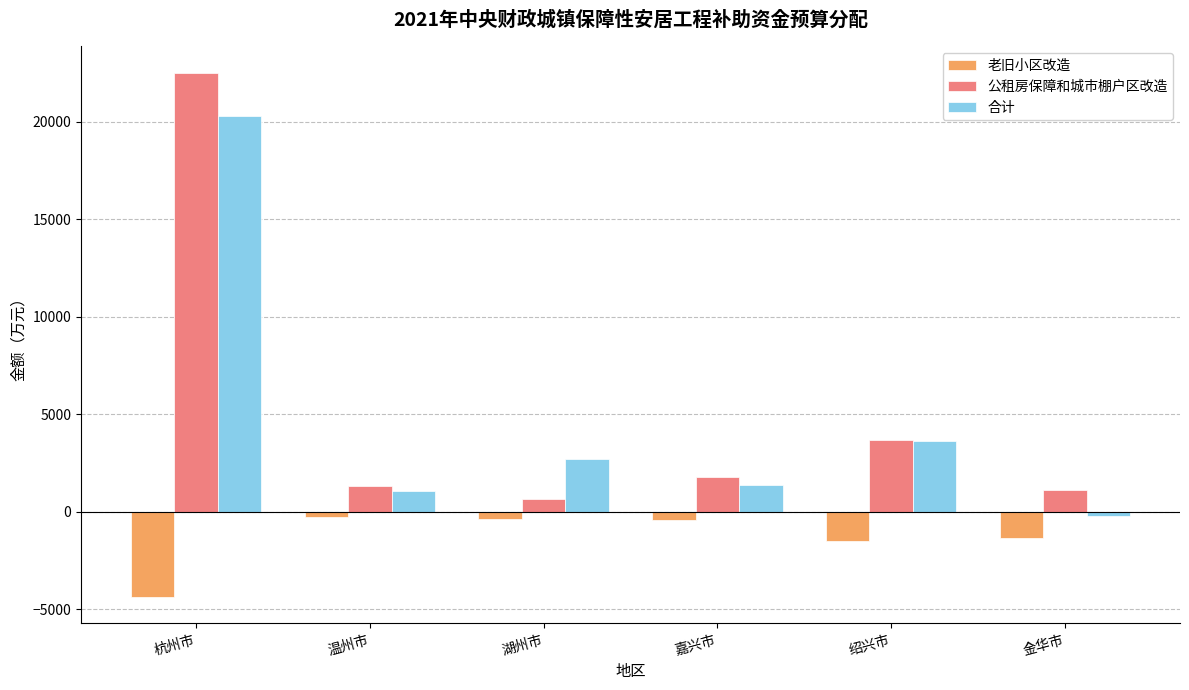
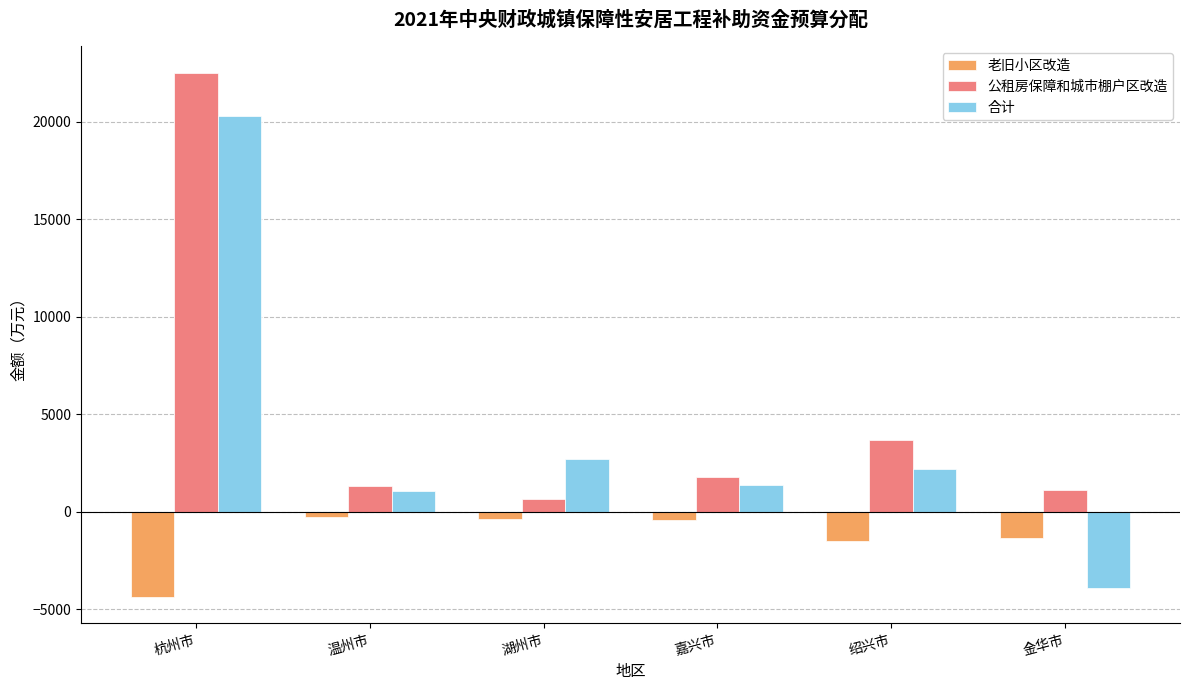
合计, 绍兴市: 3600 -> 2200
合计, 金华市: -200 -> -3900
